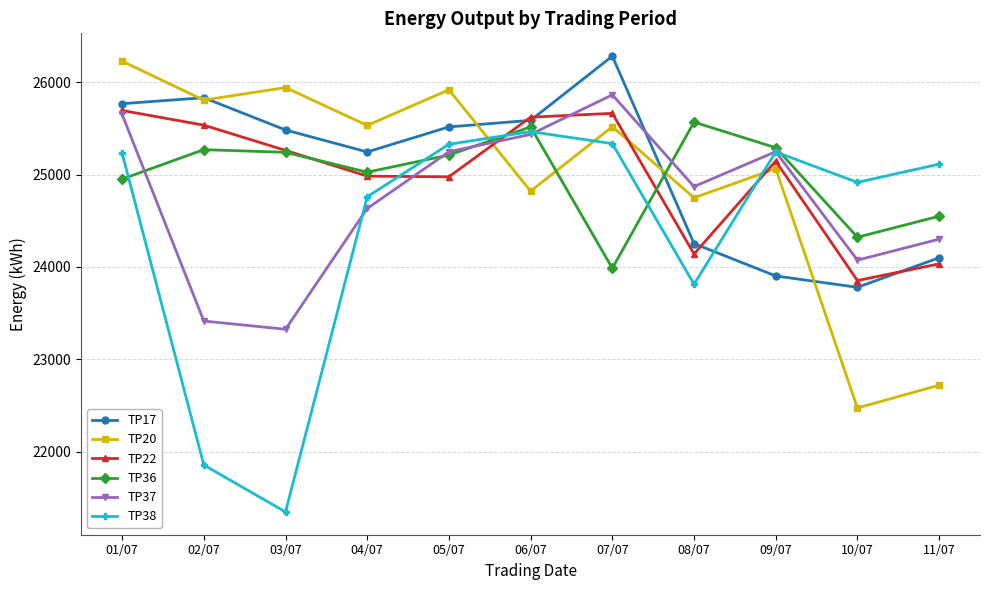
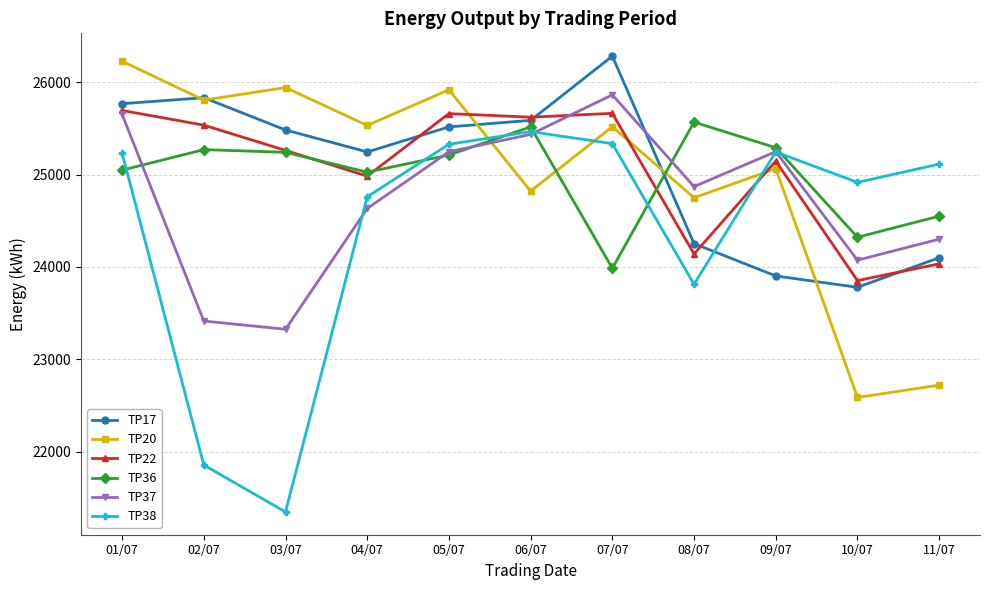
TP36, 01/07: 24950 -> 25050
TP22, 05/07: 25000 -> 25700
TP20, 10/07: 22500 -> 22600
